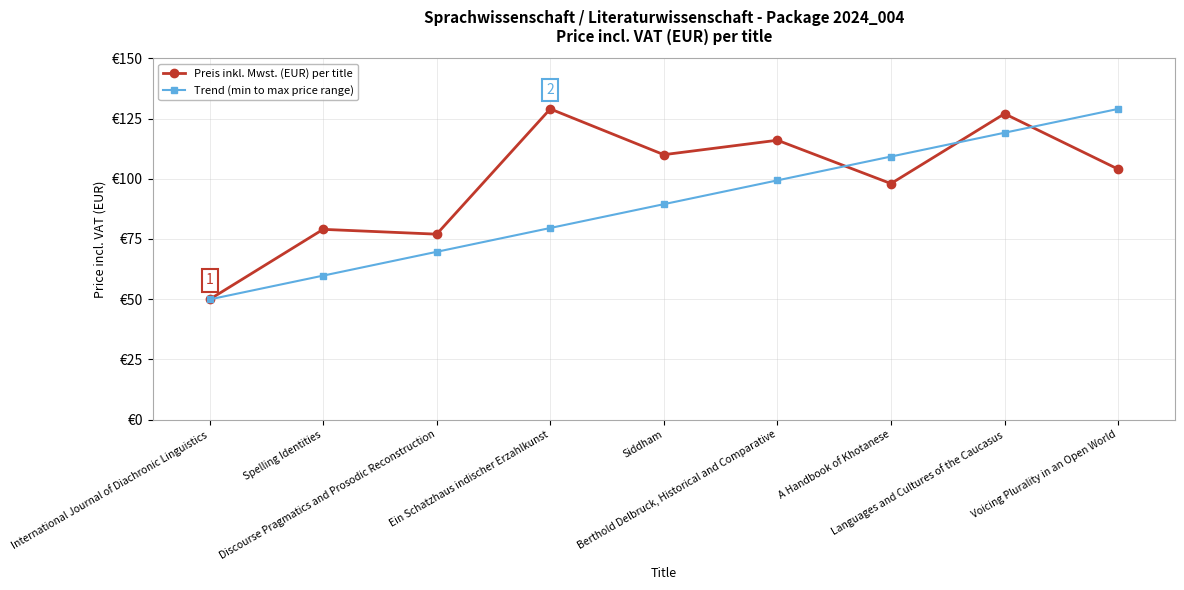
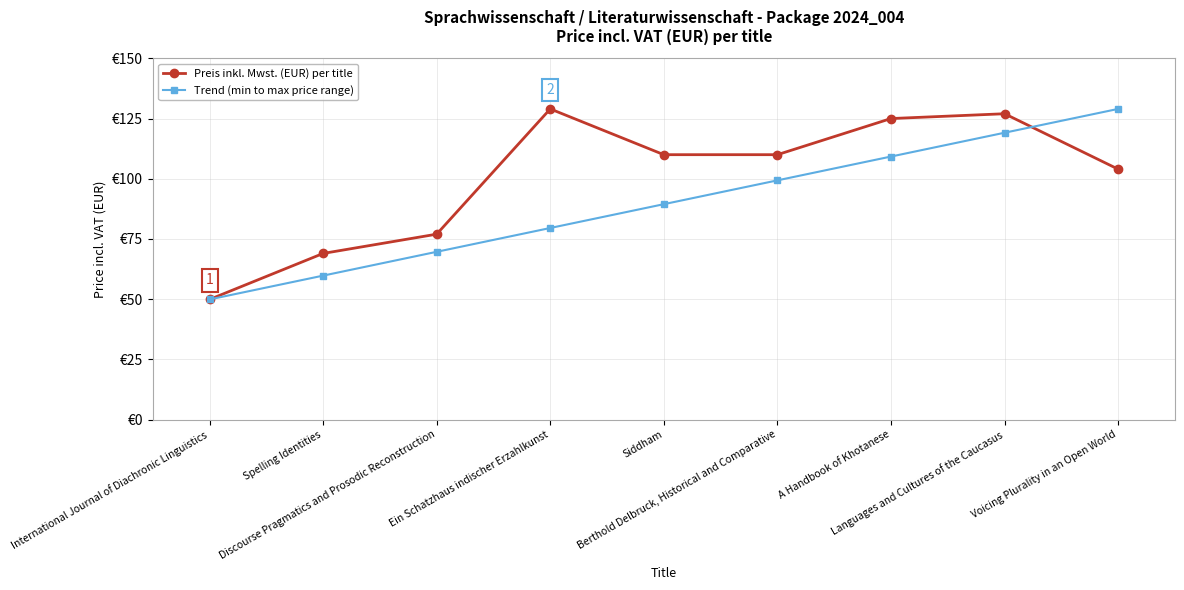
Preis inkl. Mwst. (EUR) per title, Spelling Identities: €79 -> €69
Preis inkl. Mwst. (EUR) per title, Berthold Delbruck, Historical and Comparative: €116 -> €110
Preis inkl. Mwst. (EUR) per title, A Handbook of Khotanese: €98 -> €125
